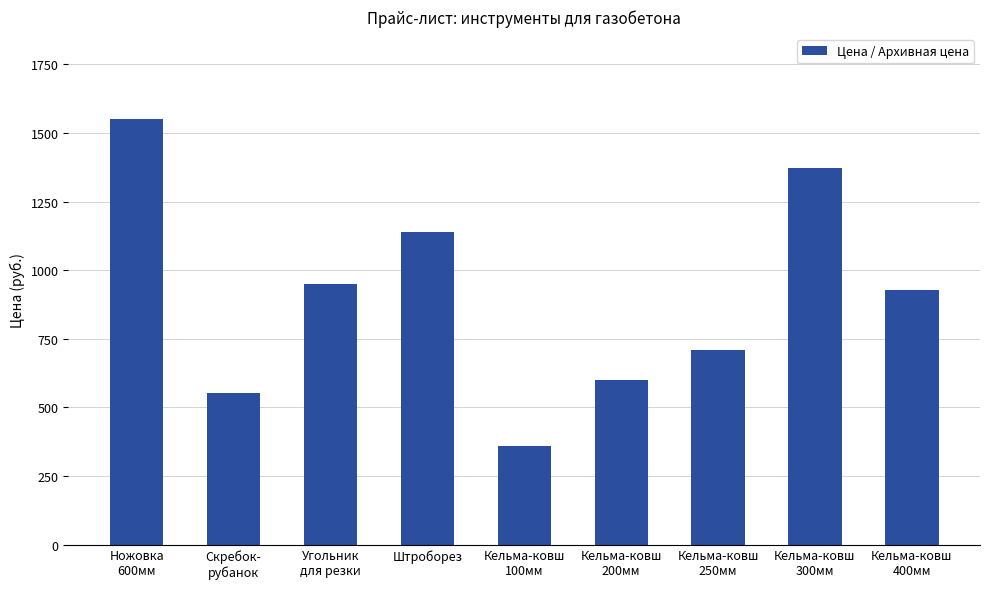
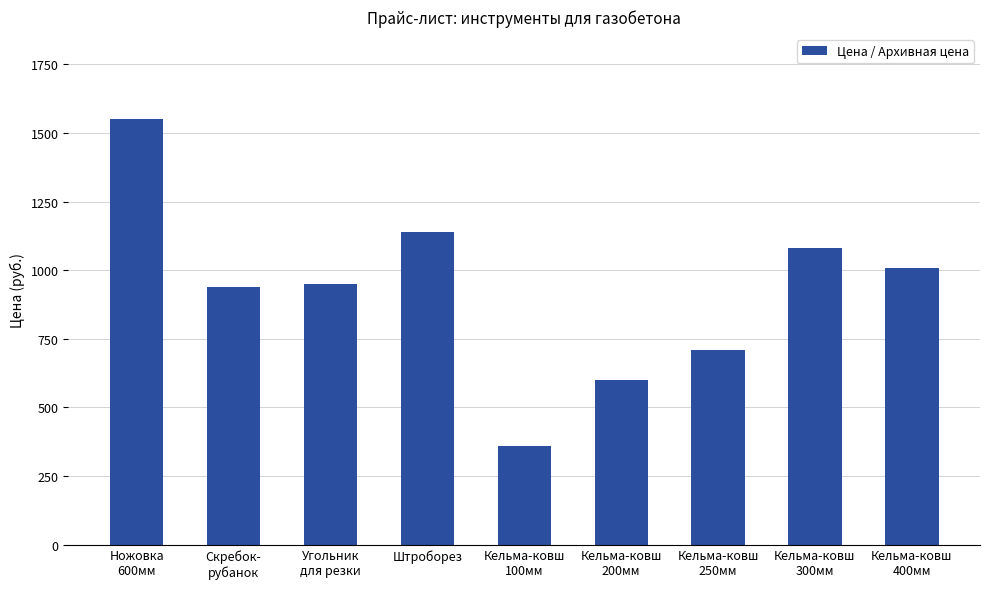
Скребок- рубанок: 550 -> 940
Кельма-ковш 300мм: 1370 -> 1080
Кельма-ковш 400мм: 930 -> 1010
